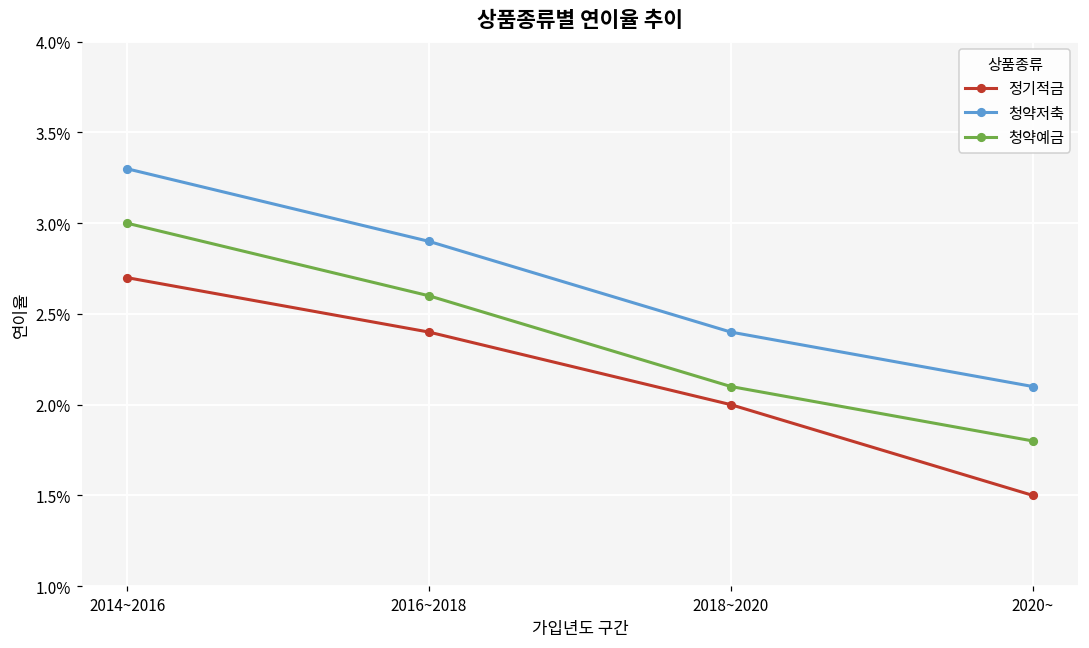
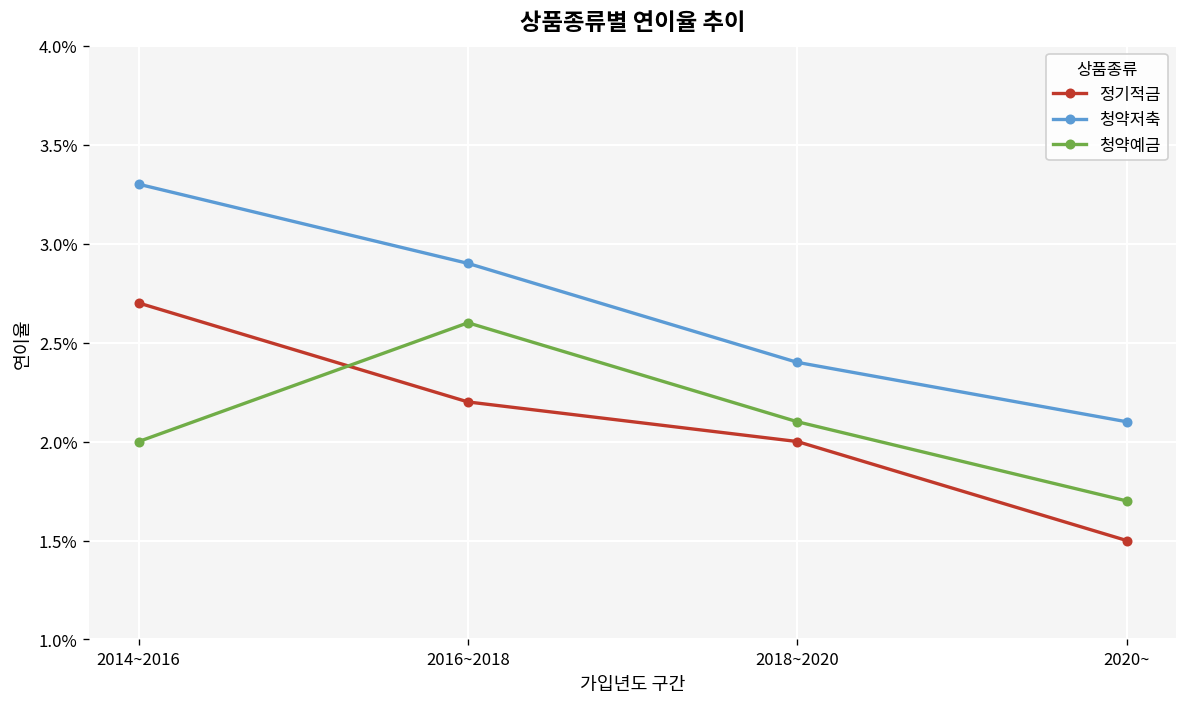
청약예금, 2014~2016: 3.00% -> 2.00%
정기적금, 2016~2018: 2.40% -> 2.20%
청약예금, 2020~: 1.80% -> 1.70%
